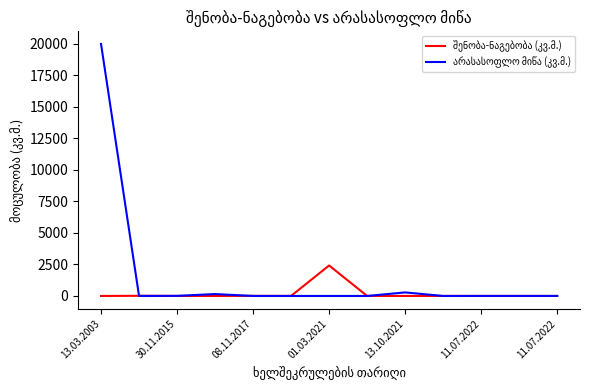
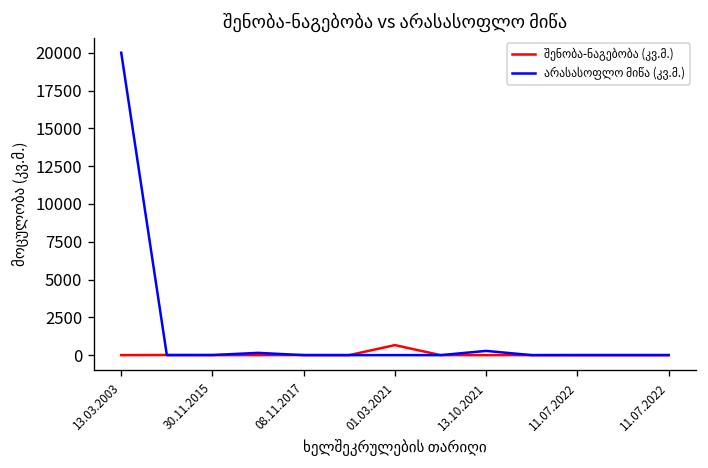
შენობა-ნაგებობა (კვ.მ.), 01.03.2021: 2400 -> 700
